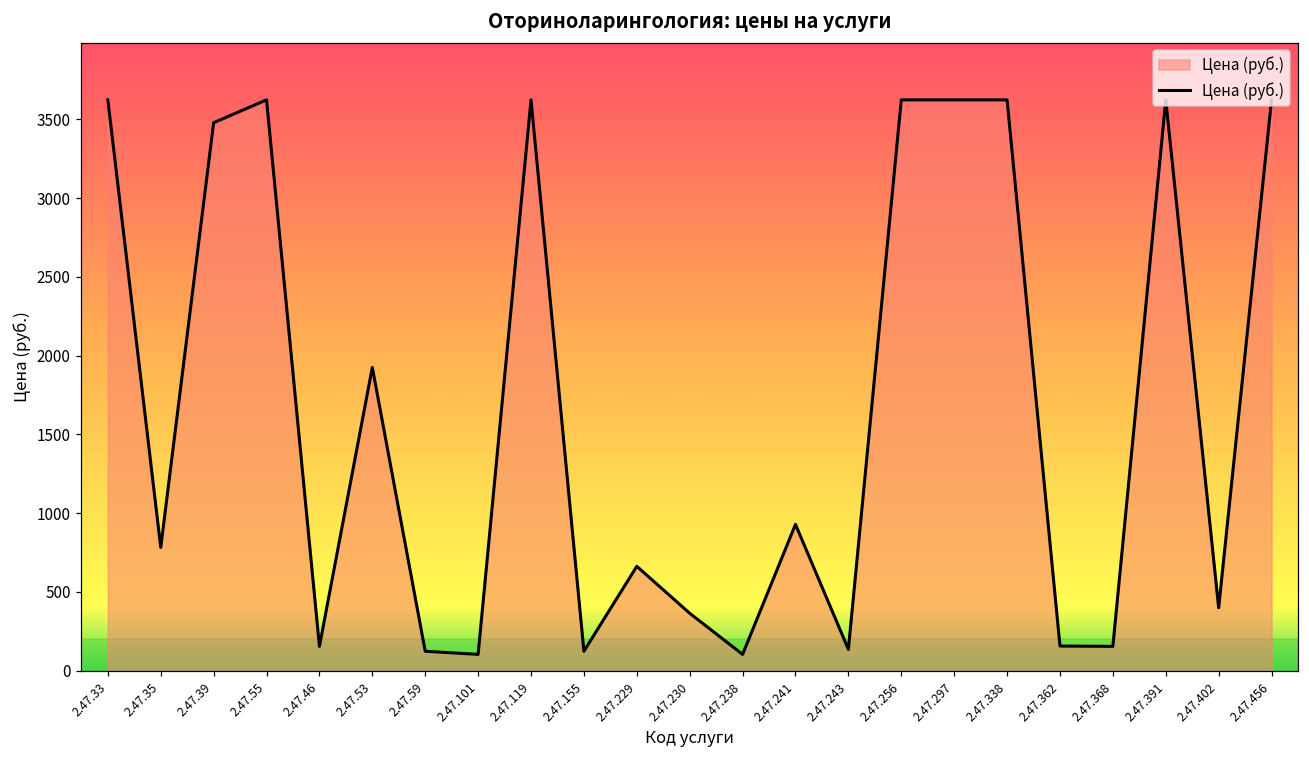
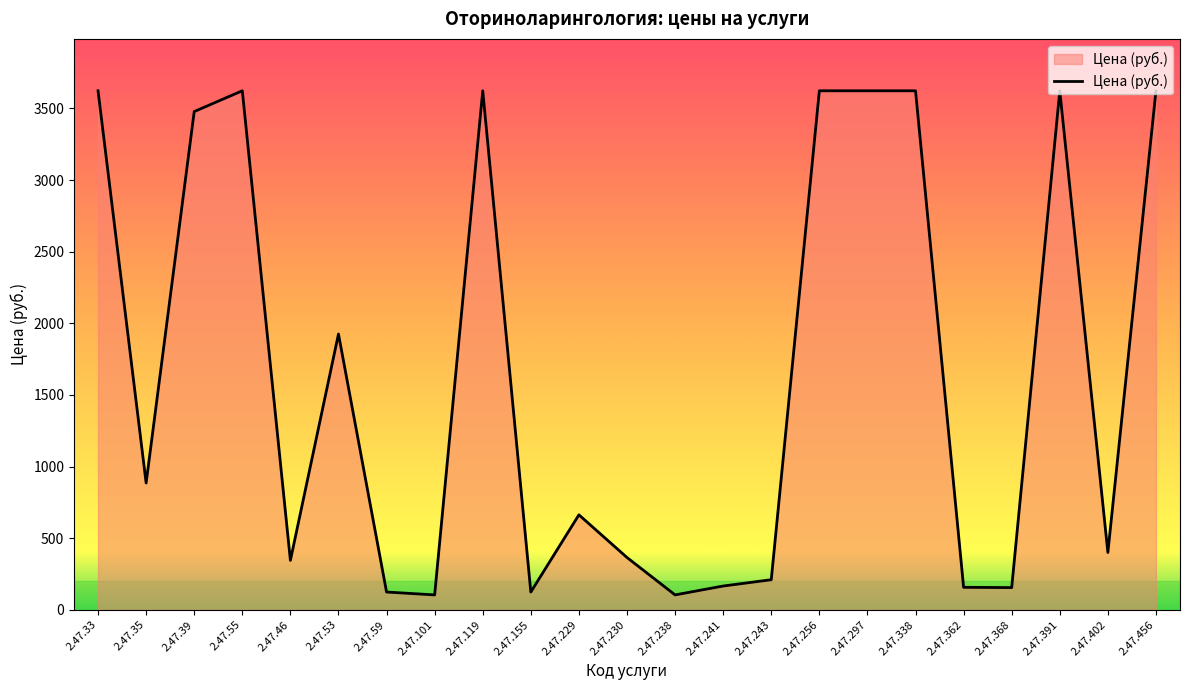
2.47.35: 780 -> 890
2.47.46: 160 -> 350
2.47.241: 930 -> 170
2.47.243: 140 -> 210
